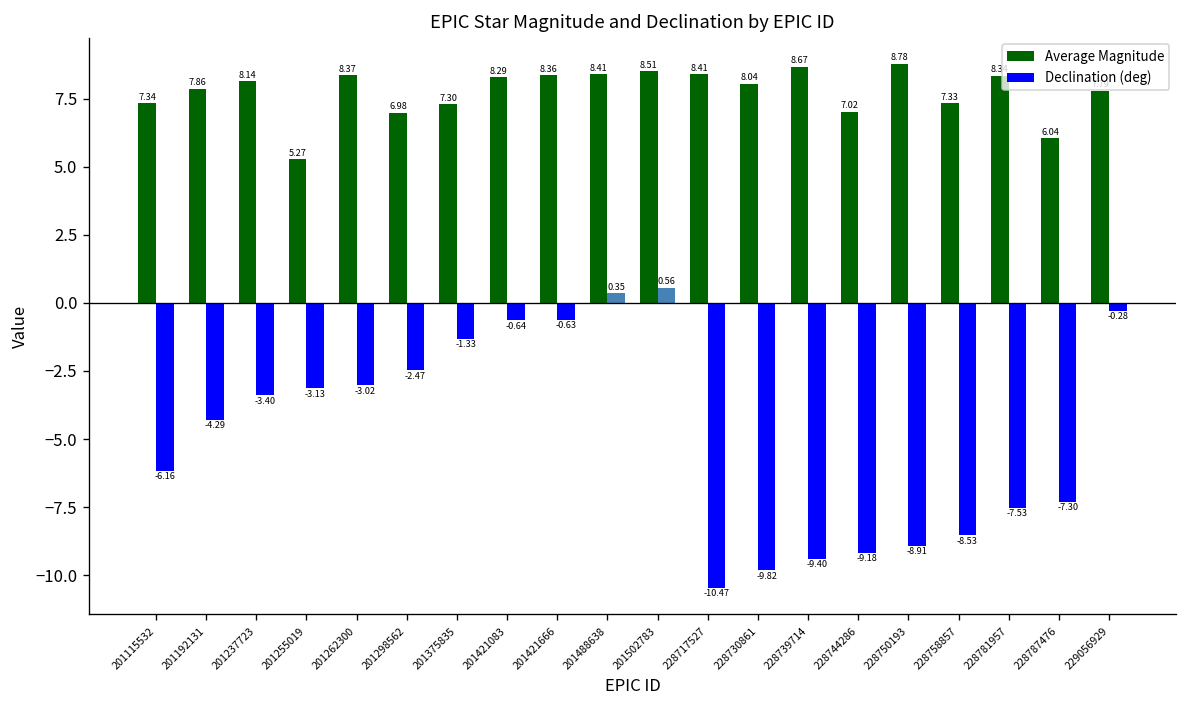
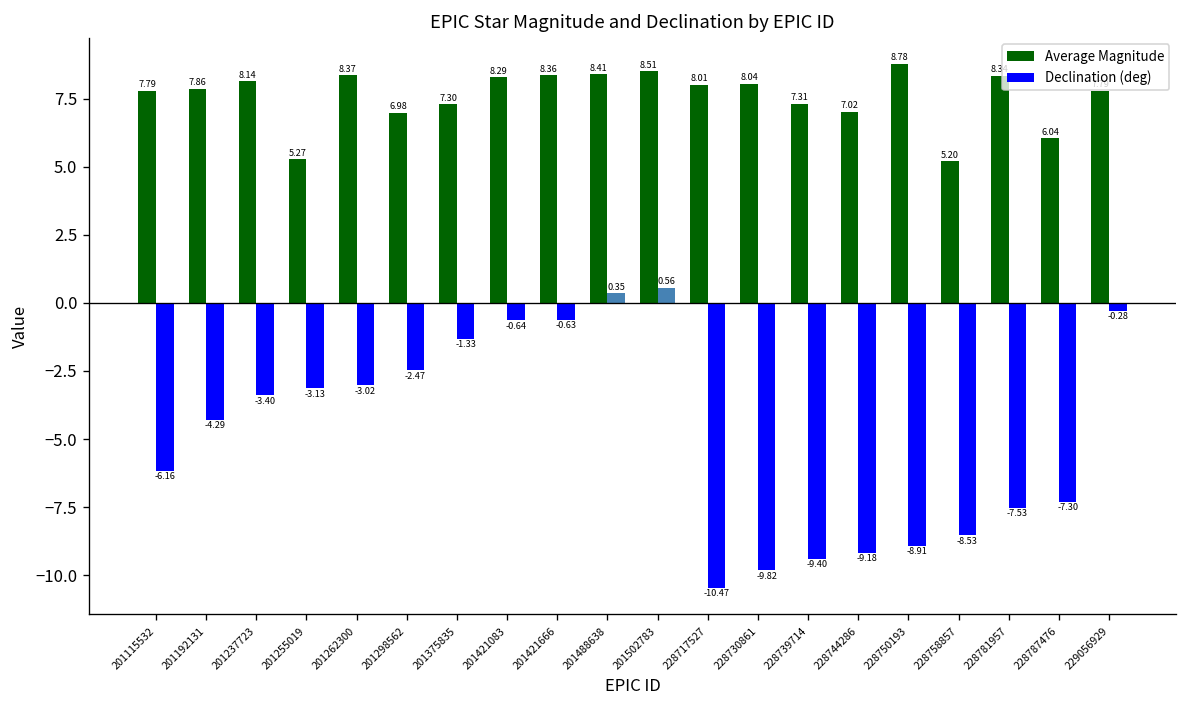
Average Magnitude, 201115532: 7.34 -> 7.79
Average Magnitude, 228717527: 8.41 -> 8.01
Average Magnitude, 228739714: 8.67 -> 7.31
Average Magnitude, 228758857: 7.33 -> 5.20
